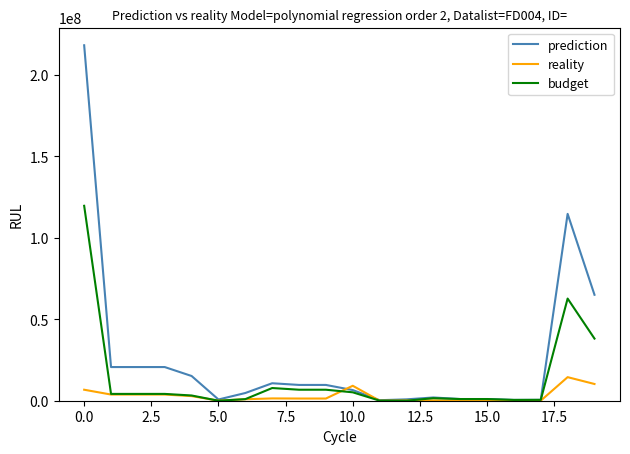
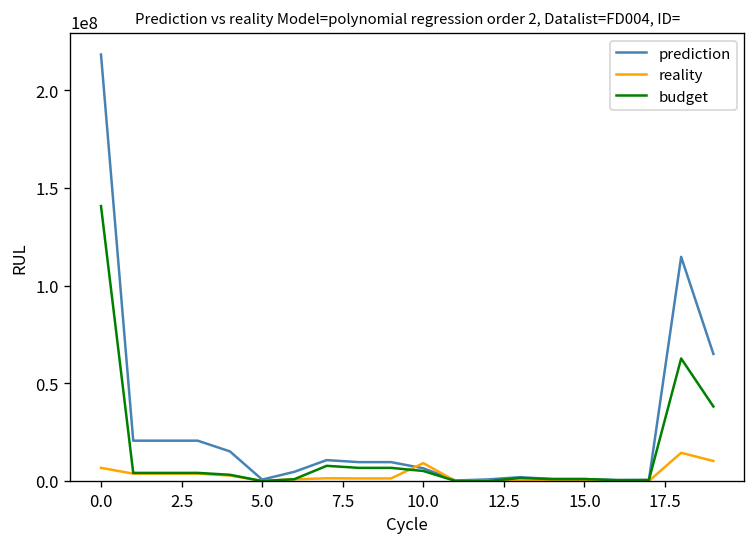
budget, 0.0: 120000000 -> 141000000
